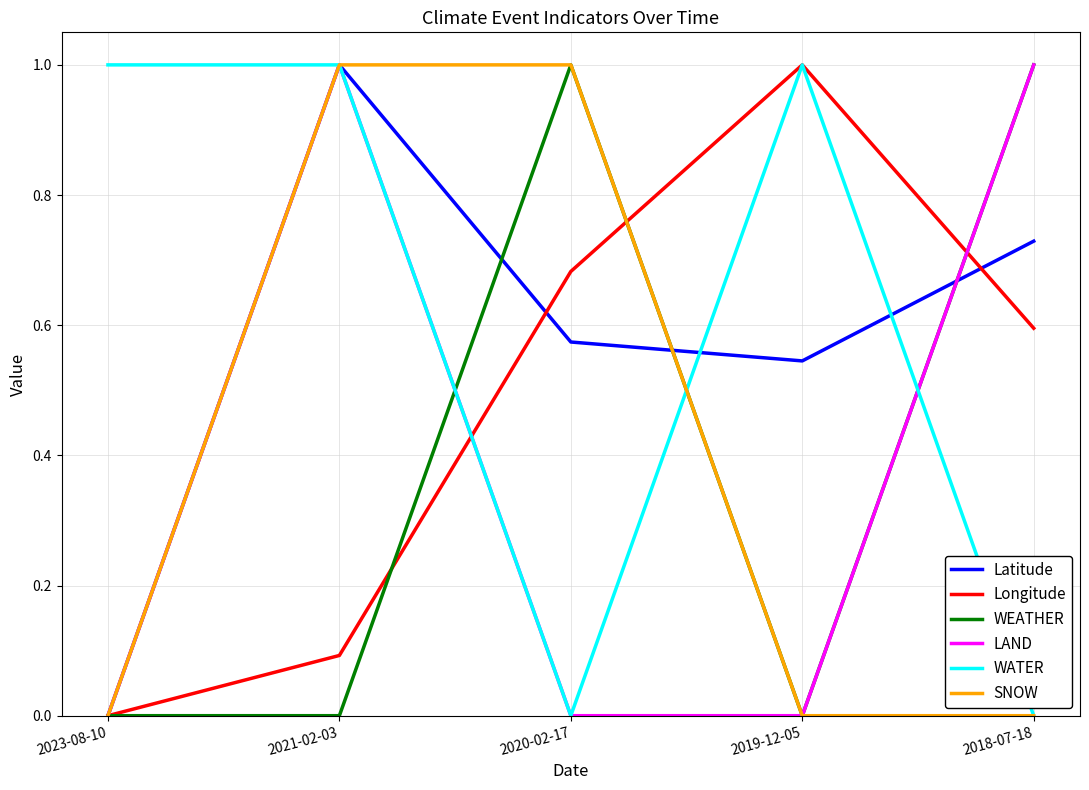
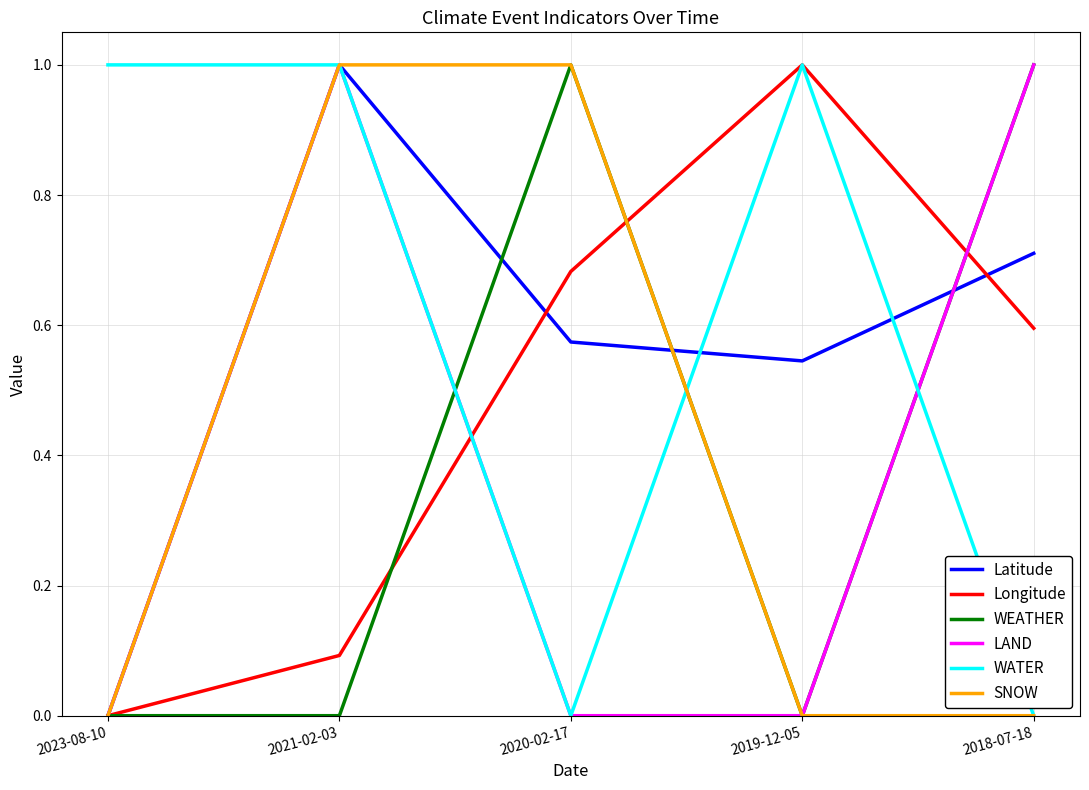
Latitude, 2018-07-18: 0.73 -> 0.71
